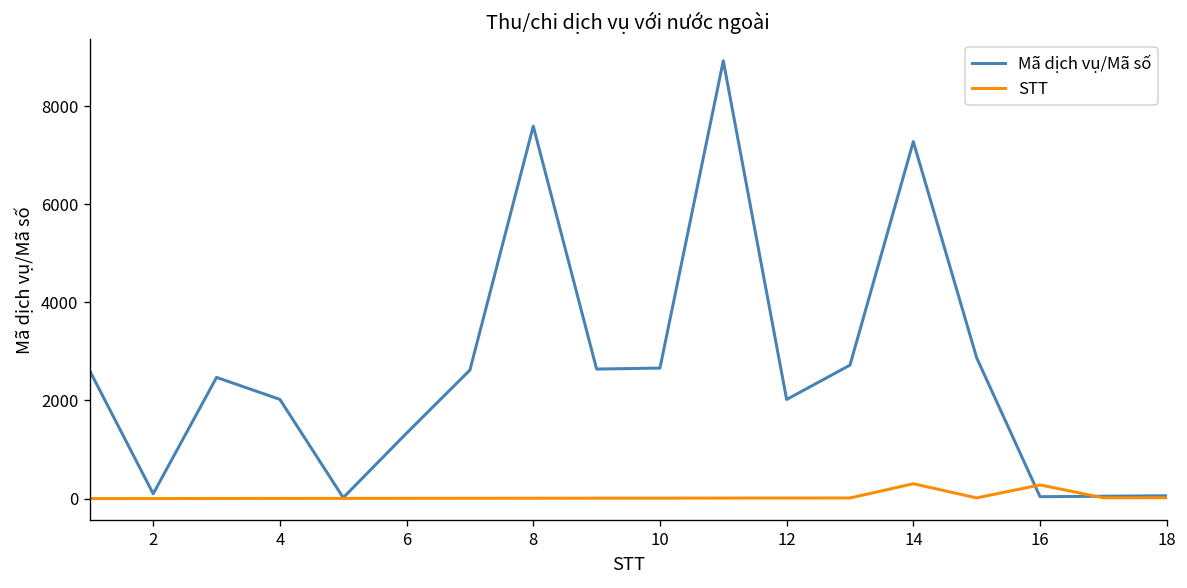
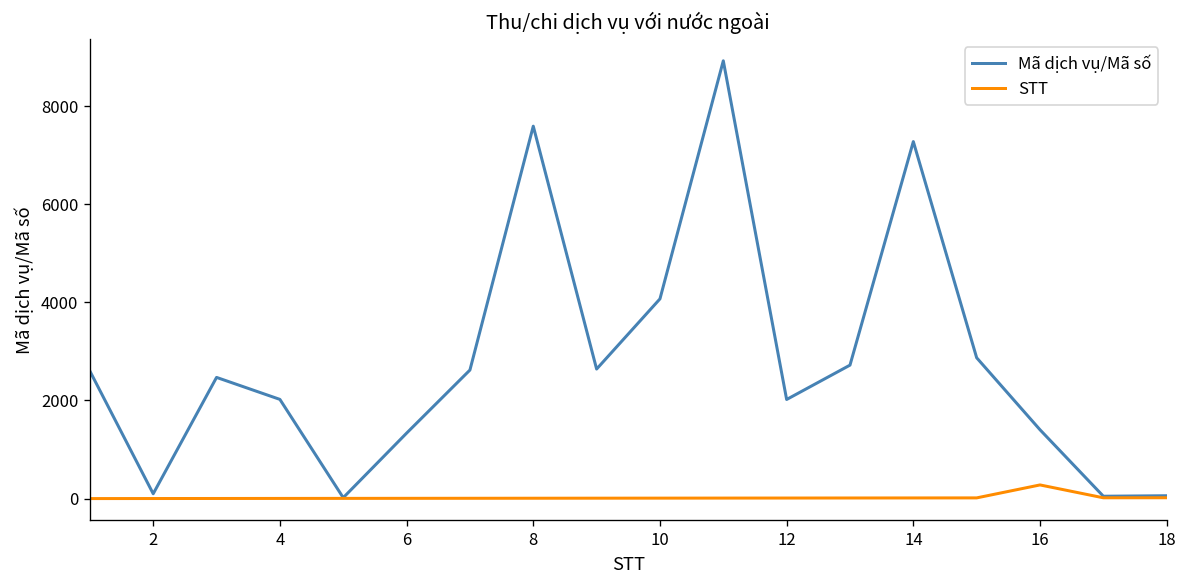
Mã dịch vụ/Mã số, 10: 2700 -> 4100
STT, 14: 300 -> 0
Mã dịch vụ/Mã số, 16: 0 -> 1400
